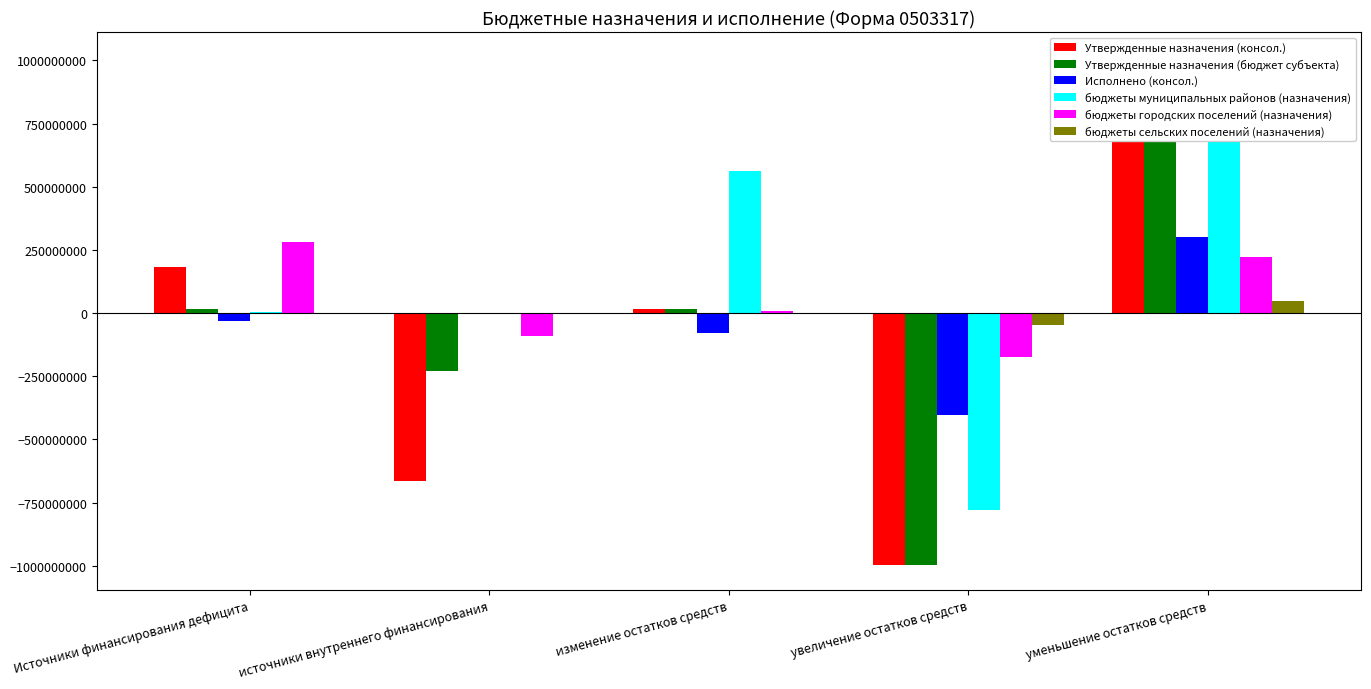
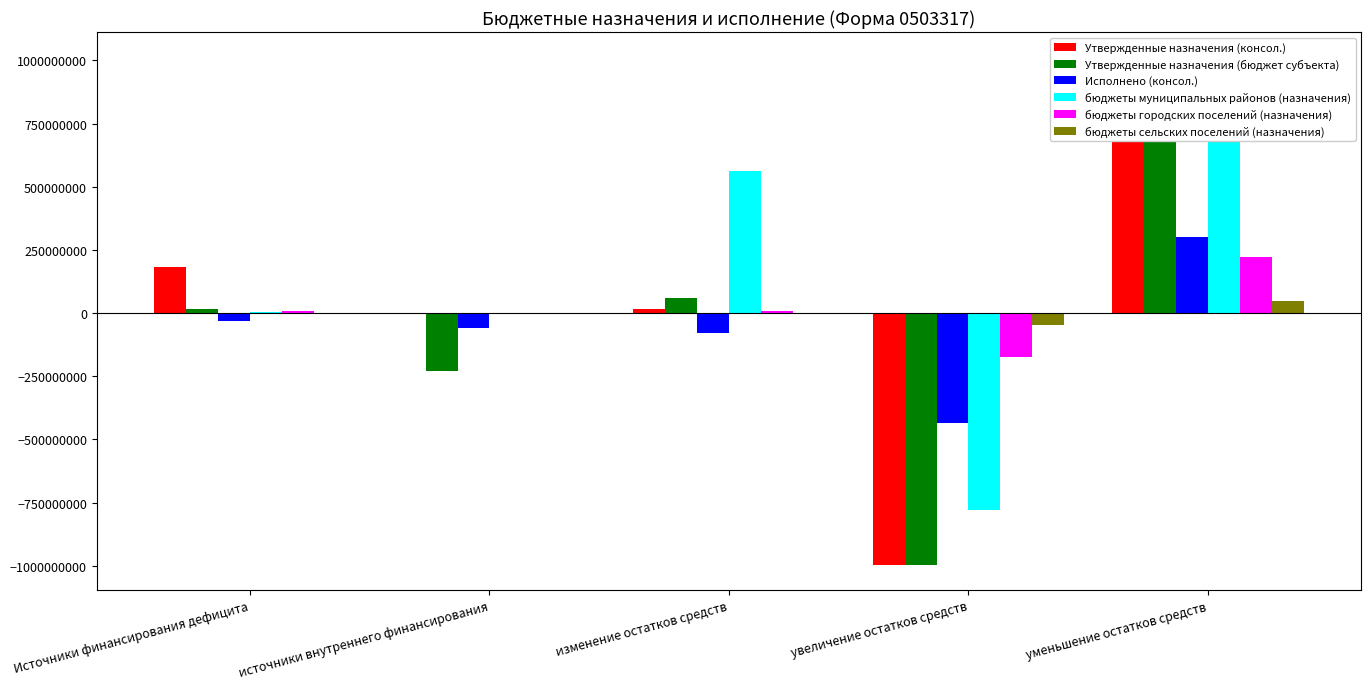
бюджеты городских поселений (назначения), Источники финансирования дефицита: 280000000 -> 10000000
Утвержденные назначения (консол.), источники внутреннего финансирования: -660000000 -> 0
Исполнено (консол.), источники внутреннего финансирования: 0 -> -60000000
бюджеты городских поселений (назначения), источники внутреннего финансирования: -90000000 -> 0
Утвержденные назначения (бюджет субъекта), изменение остатков средств: 20000000 -> 60000000
Исполнено (консол.), увеличение остатков средств: -400000000 -> -430000000
